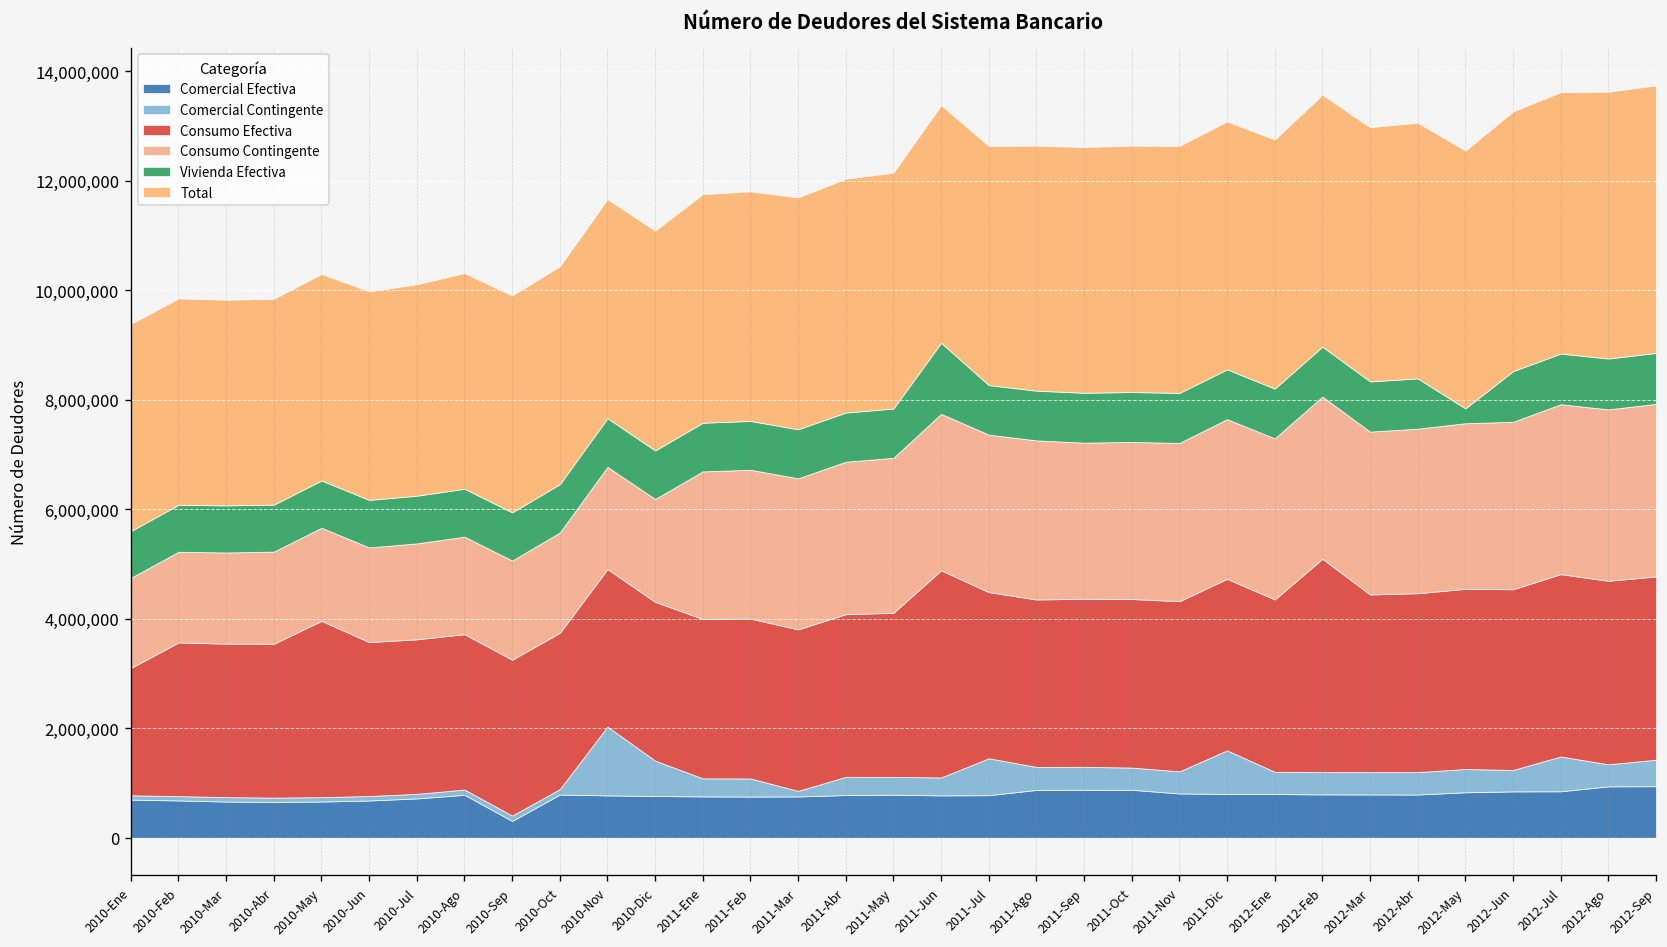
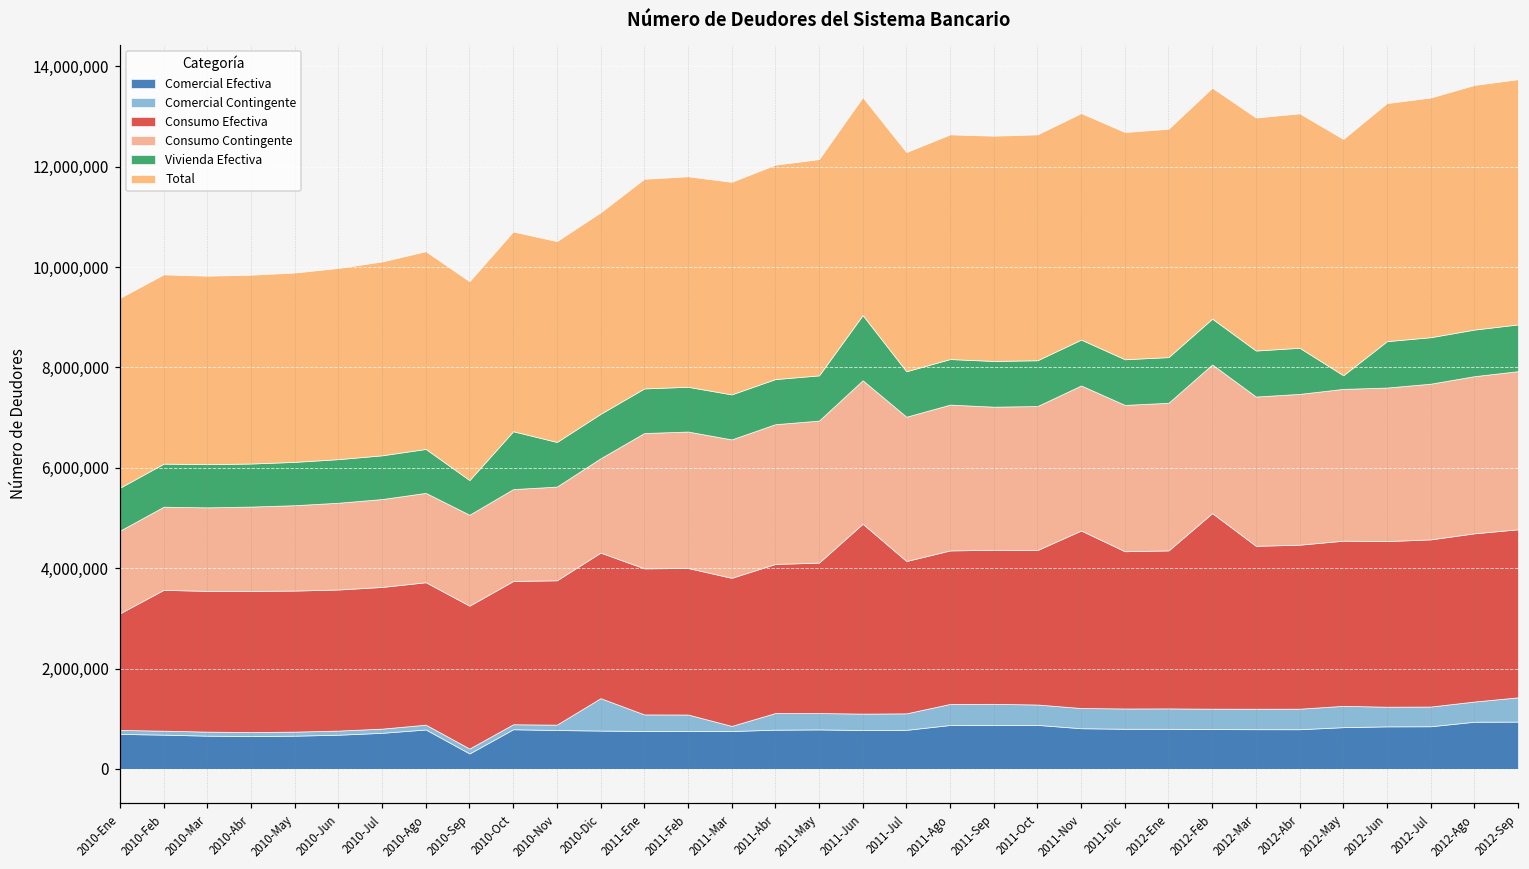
Consumo Efectiva, 2010-May: 3,200,000 -> 2,800,000
Vivienda Efectiva, 2010-Sep: 900,000 -> 700,000
Vivienda Efectiva, 2010-Oct: 900,000 -> 1,200,000
Comercial Contingente, 2010-Nov: 1,300,000 -> 100,000
Comercial Contingente, 2011-Jul: 700,000 -> 300,000
Consumo Efectiva, 2011-Nov: 3,100,000 -> 3,500,000
Comercial Contingente, 2011-Dic: 800,000 -> 400,000
Comercial Contingente, 2012-Jul: 600,000 -> 400,000
